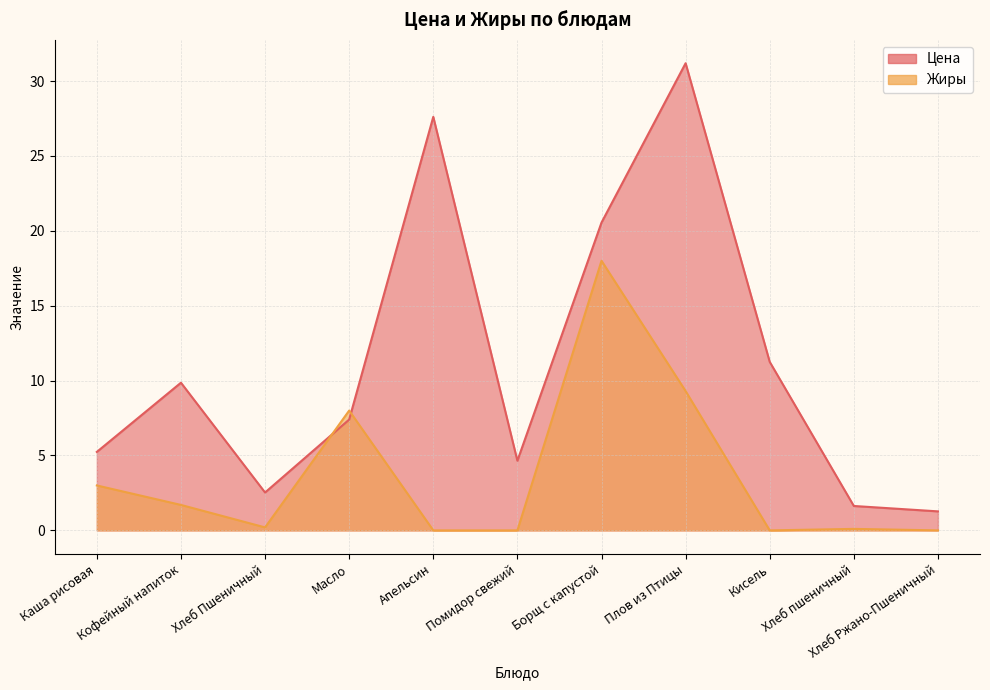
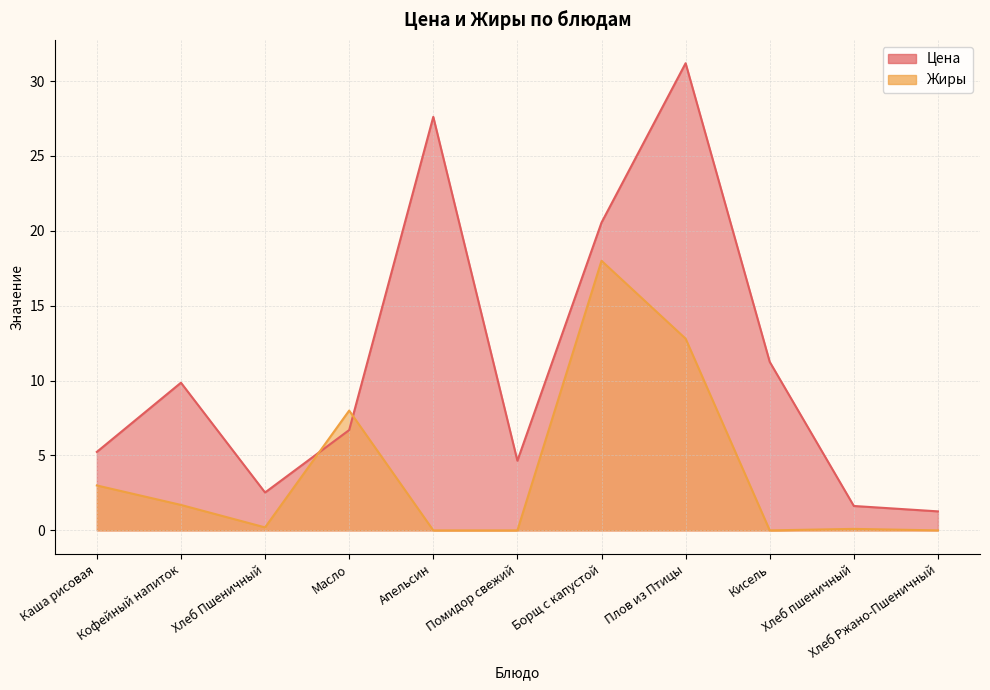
Цена, Масло: 7.4 -> 6.7
Жиры, Плов из Птицы: 9.3 -> 12.8
